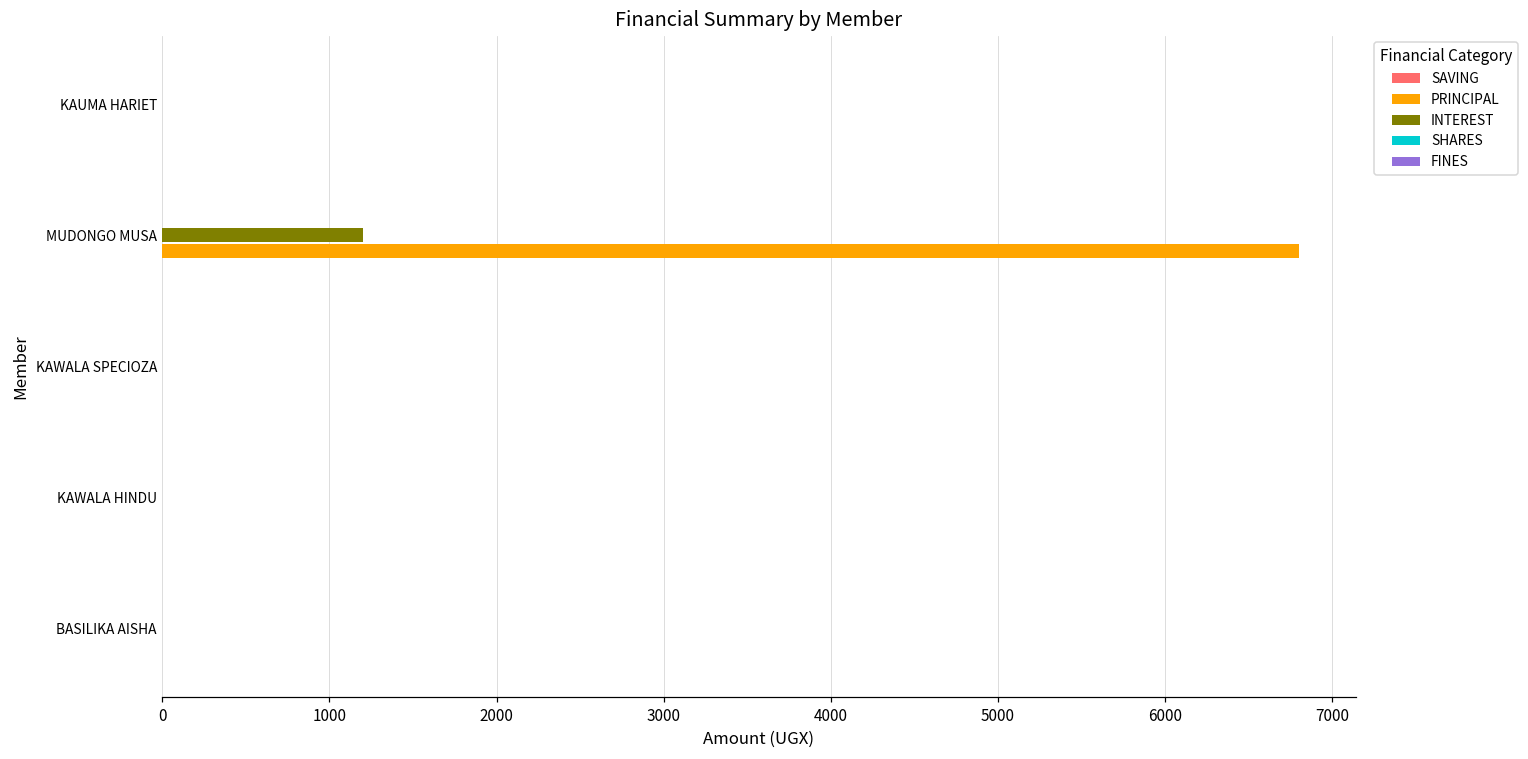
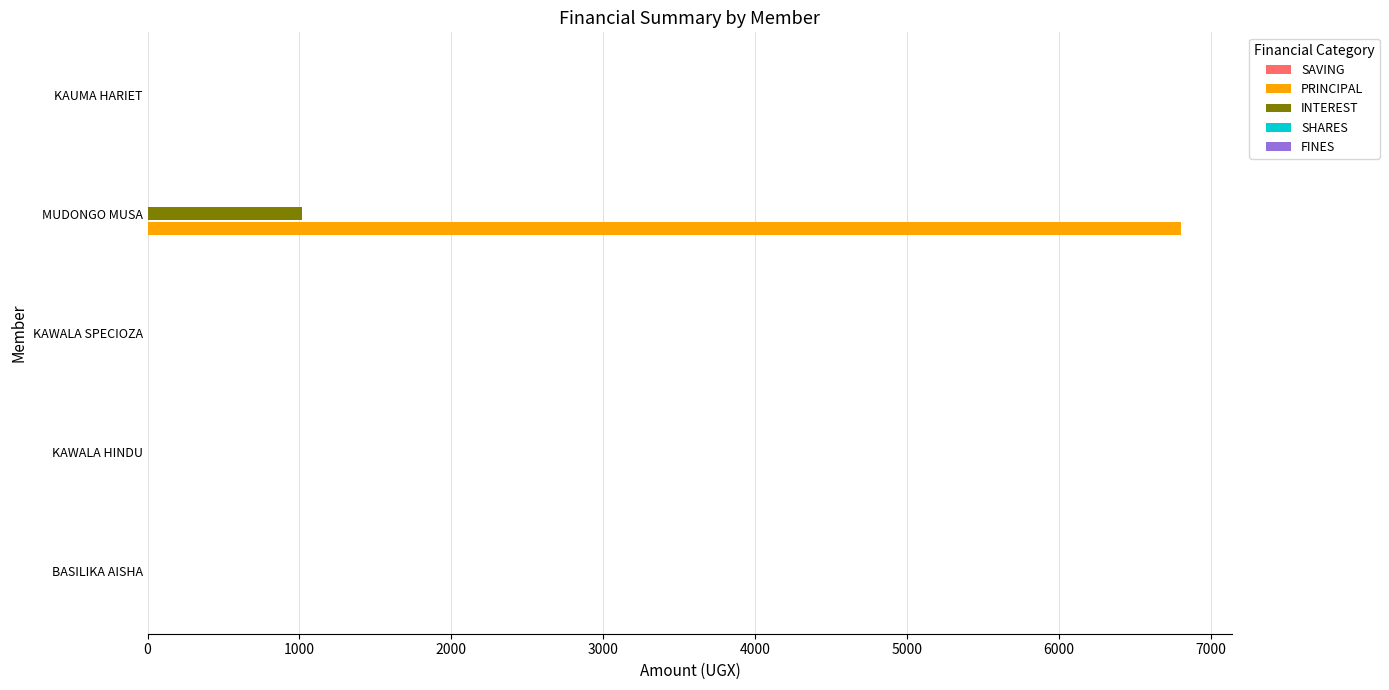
INTEREST, MUDONGO MUSA: 1200 -> 1020
